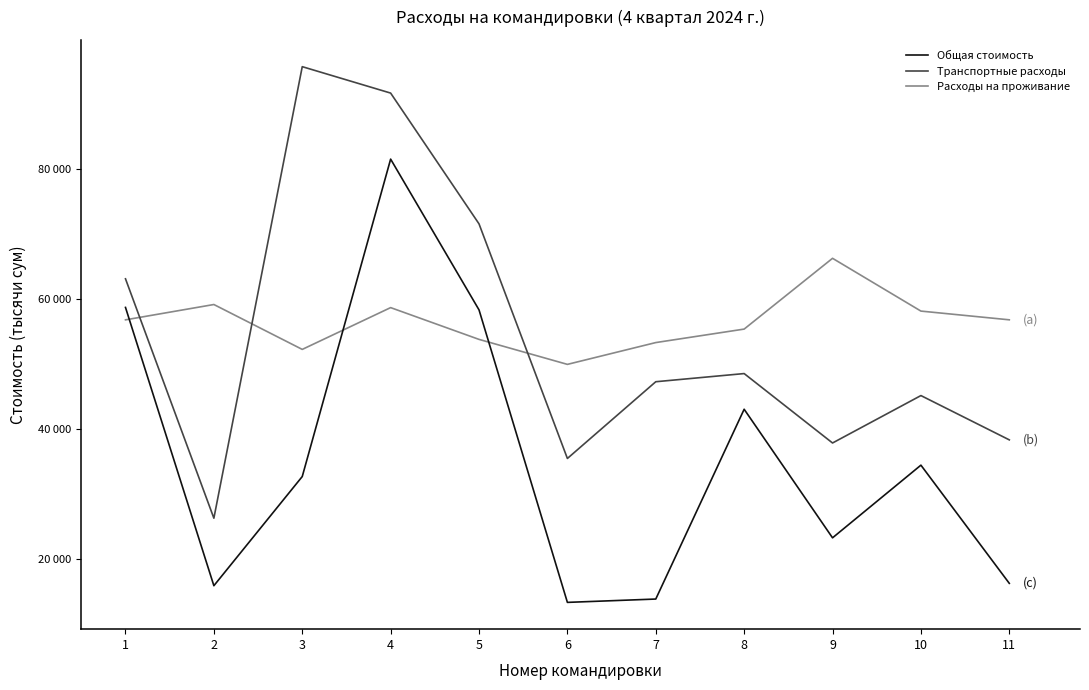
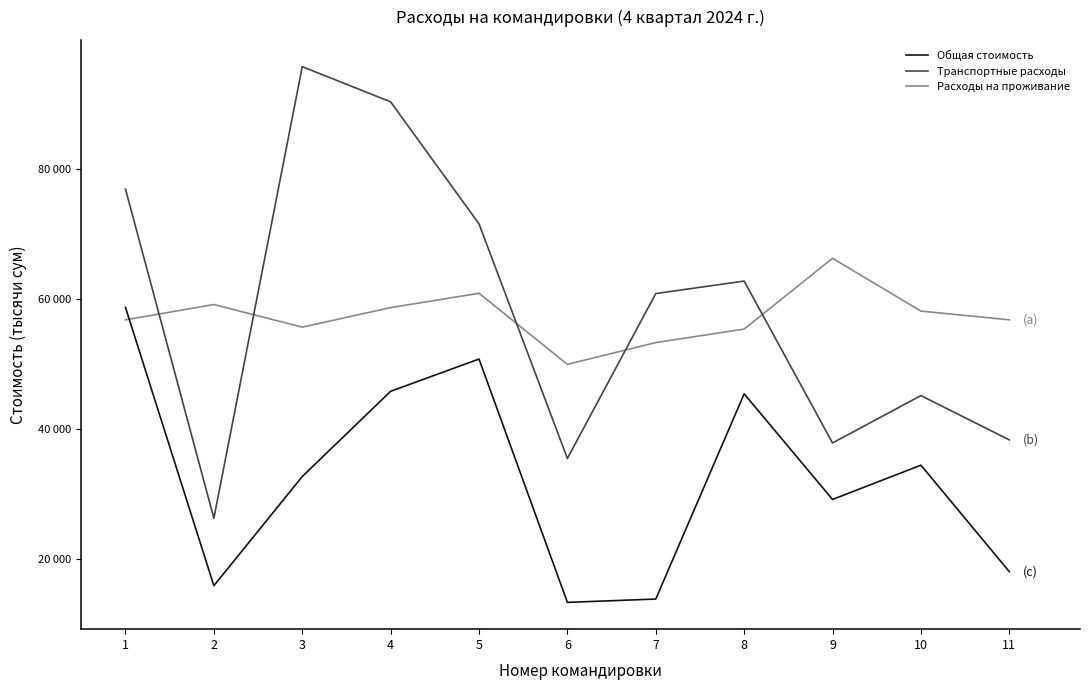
Транспортные расходы, 1: 63000 -> 77000
Расходы на проживание, 3: 52000 -> 56000
Общая стоимость, 4: 82000 -> 46000
Транспортные расходы, 4: 92000 -> 90000
Общая стоимость, 5: 58000 -> 51000
Расходы на проживание, 5: 54000 -> 61000
Транспортные расходы, 7: 47000 -> 61000
Общая стоимость, 8: 43000 -> 45000
Транспортные расходы, 8: 49000 -> 63000
Общая стоимость, 9: 23000 -> 29000
Общая стоимость, 11: 16000 -> 18000
